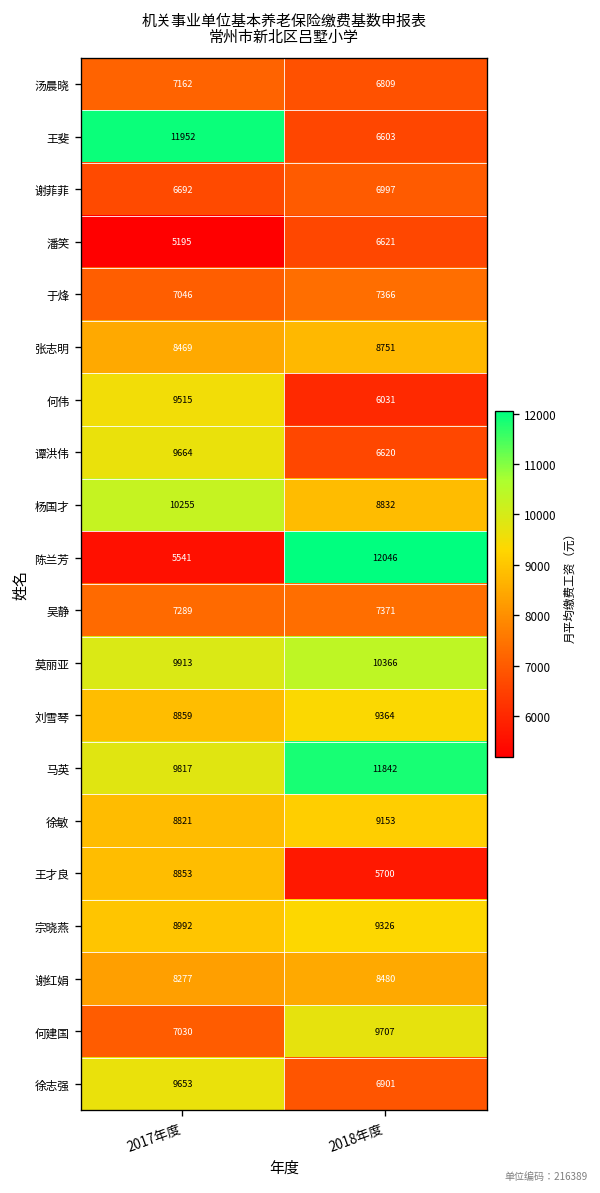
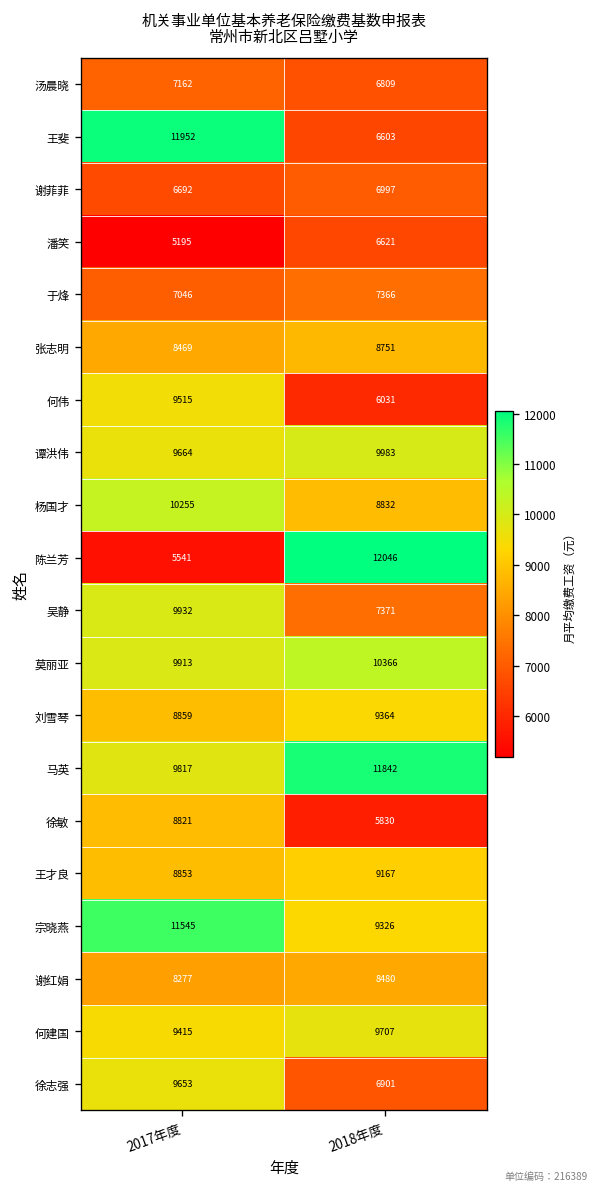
谭洪伟, 2018年度: 6620 -> 9983
吴静, 2017年度: 7289 -> 9932
徐敏, 2018年度: 9153 -> 5830
王才良, 2018年度: 5700 -> 9167
宗晓燕, 2017年度: 8992 -> 11545
何建国, 2017年度: 7030 -> 9415
